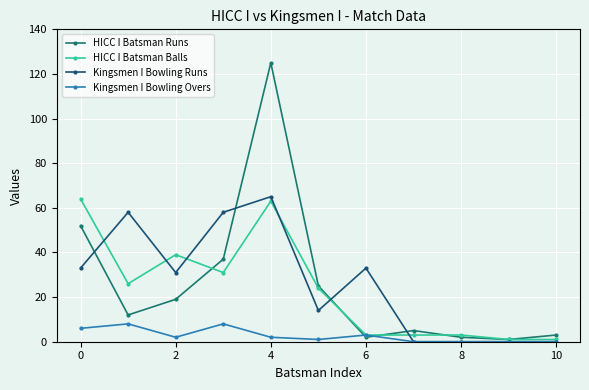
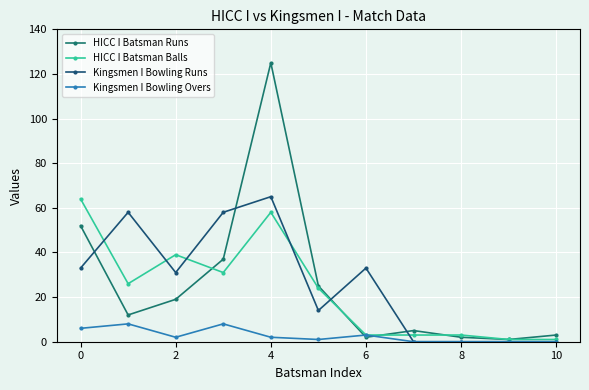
HICC I Batsman Balls, 4: 63 -> 58
